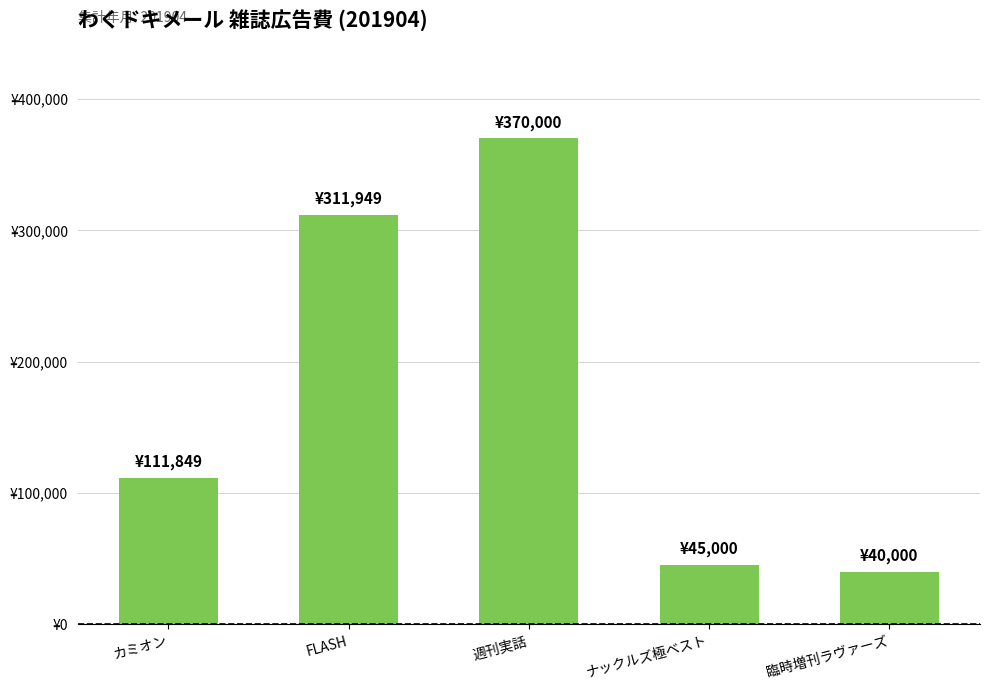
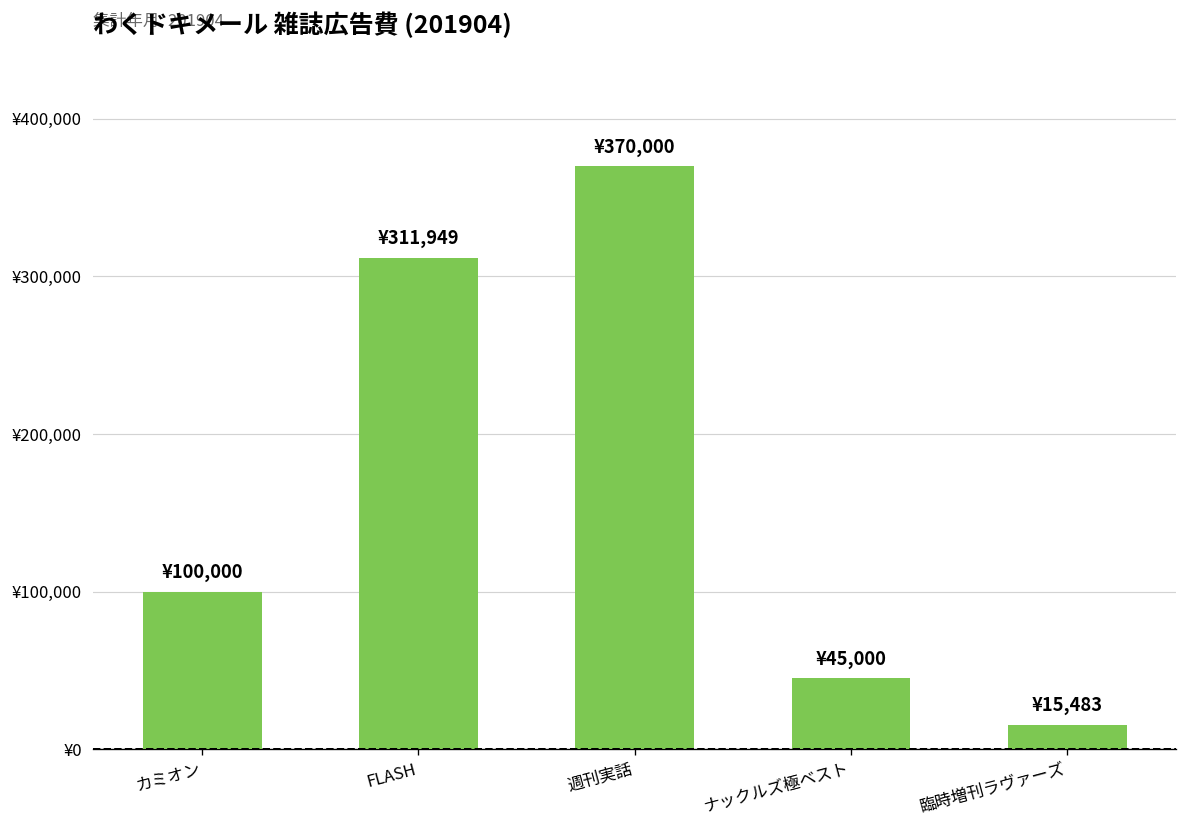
カミオン: ¥111,849 -> ¥100,000
臨時増刊ラヴァーズ: ¥40,000 -> ¥15,483
